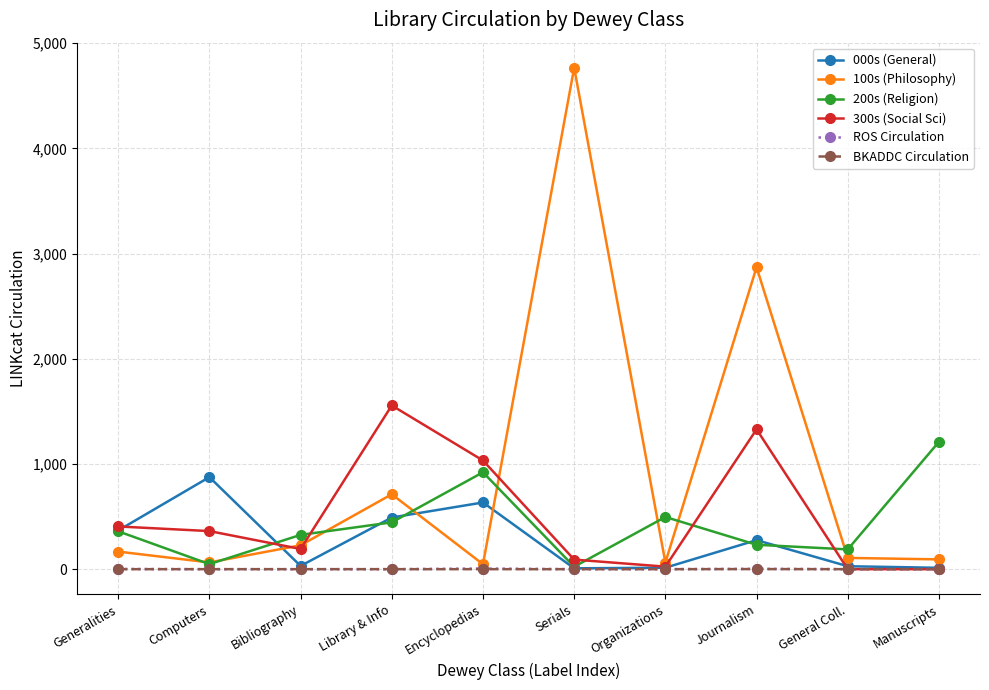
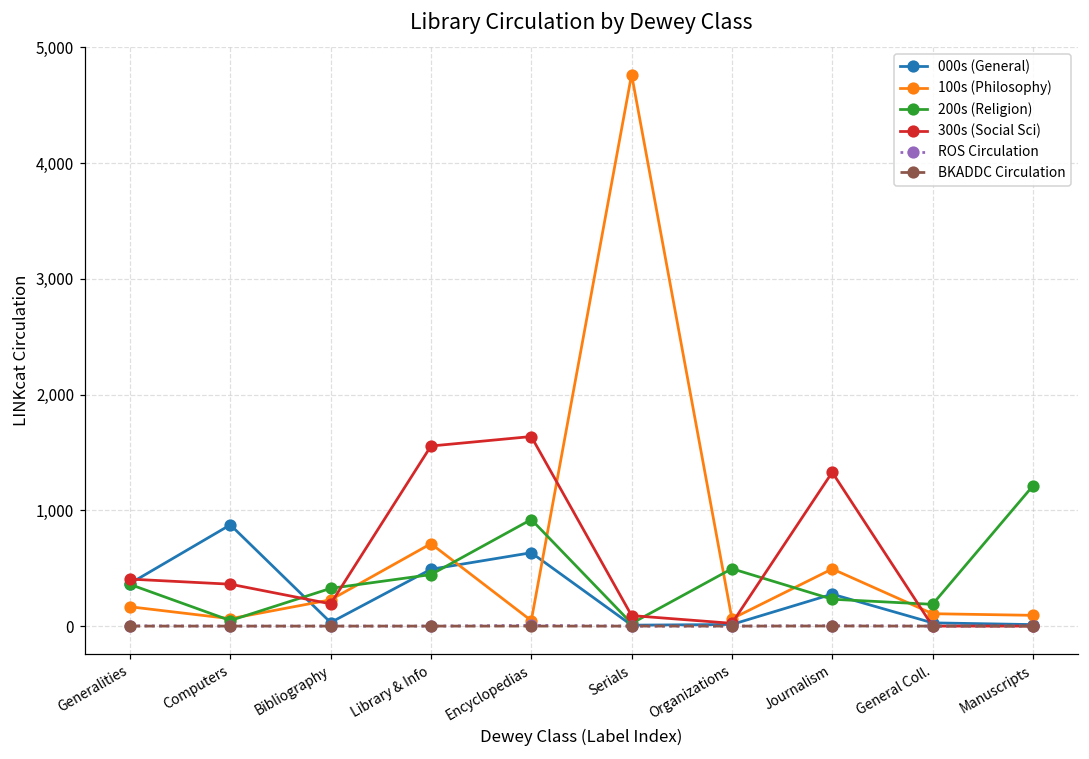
300s (Social Sci), Encyclopedias: 1,030 -> 1,640
100s (Philosophy), Journalism: 2,870 -> 490
